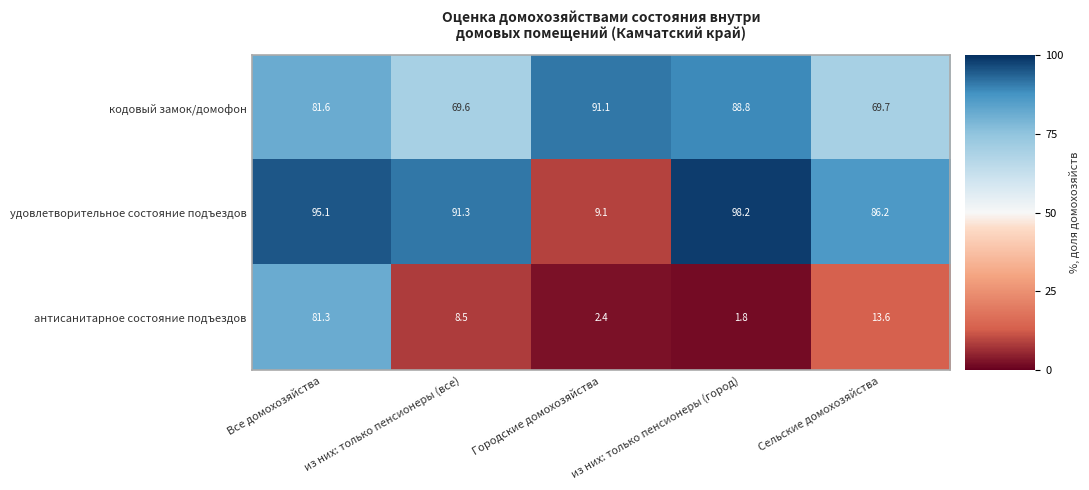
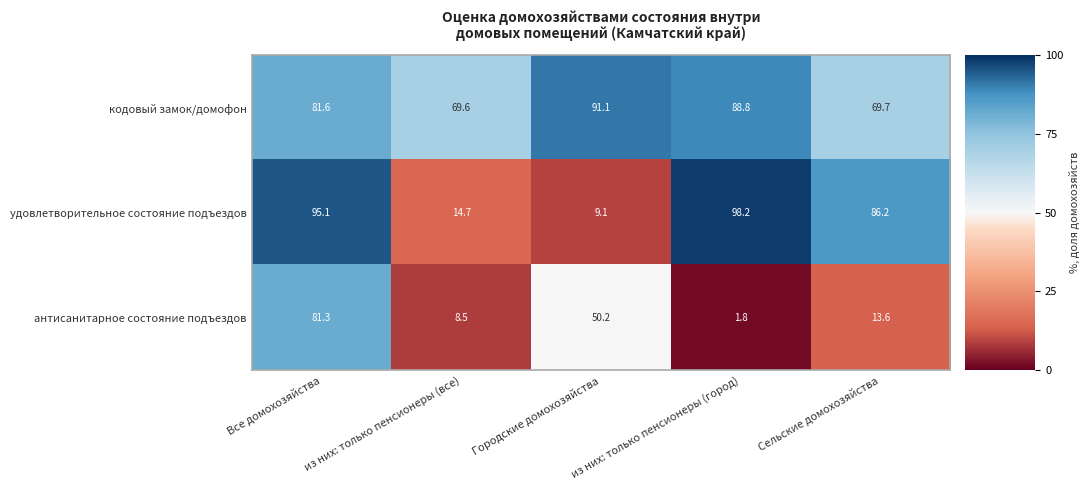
удовлетворительное состояние подъездов, из них: только пенсионеры (все): 91.3 -> 14.7
антисанитарное состояние подъездов, Городские домохозяйства: 2.4 -> 50.2
